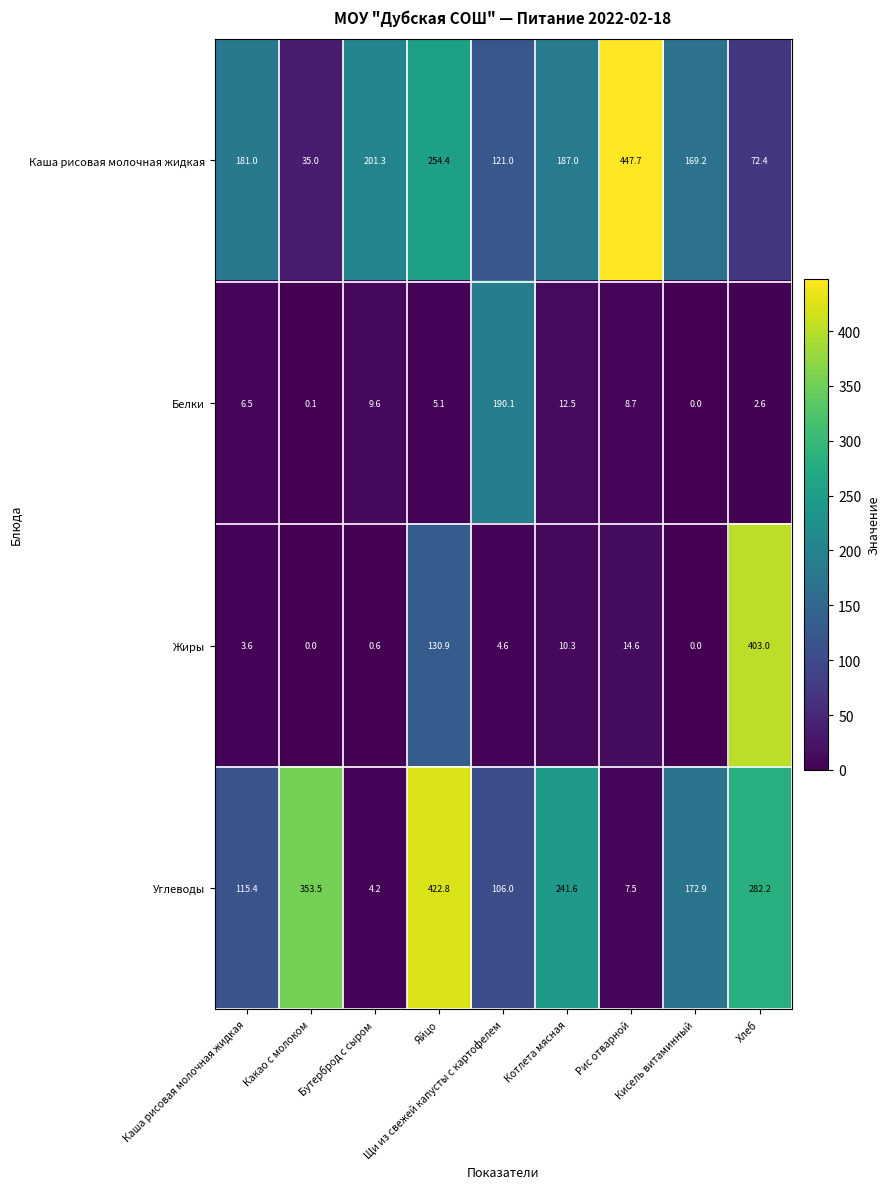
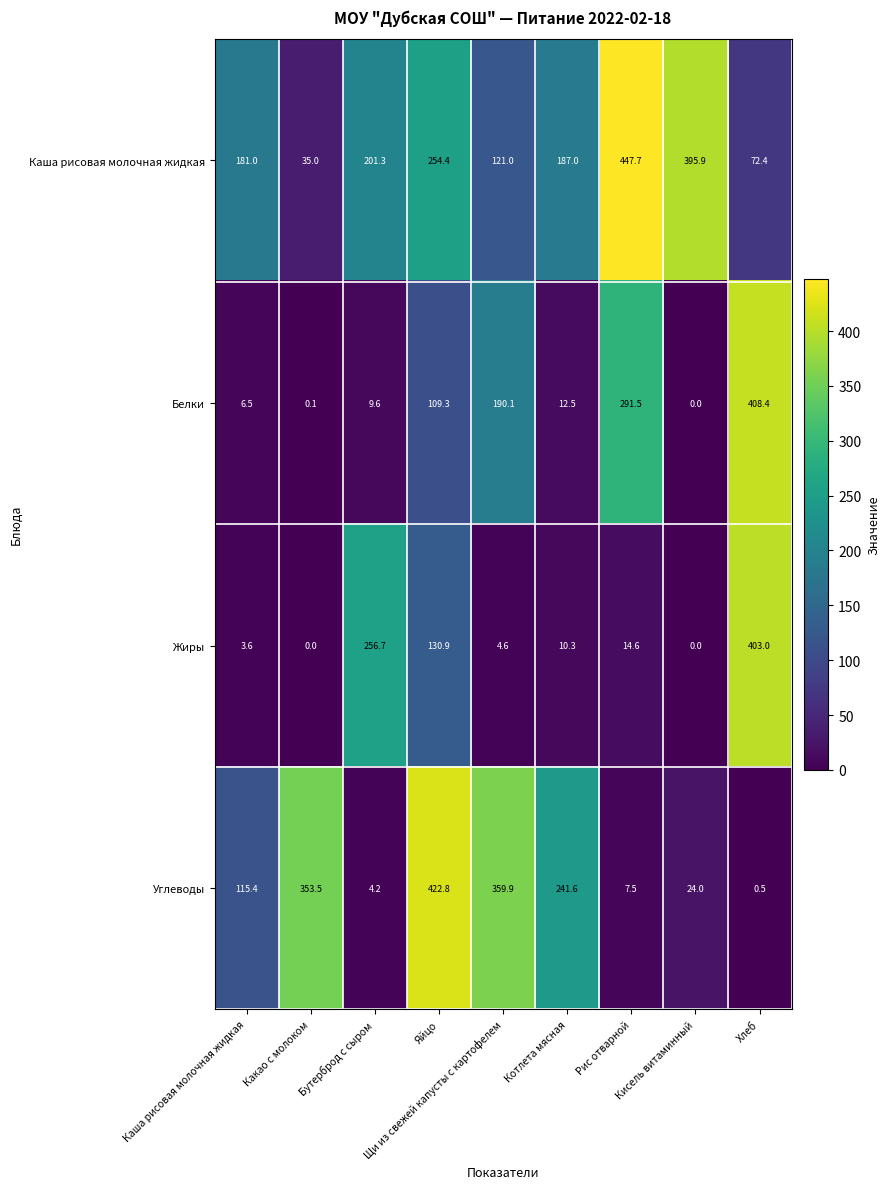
Каша рисовая молочная жидкая, Кисель витаминный: 169.2 -> 395.9
Белки, Яйцо: 5.1 -> 109.3
Белки, Рис отварной: 8.7 -> 291.5
Белки, Хлеб: 2.6 -> 408.4
Жиры, Бутерброд с сыром: 0.6 -> 256.7
Углеводы, Щи из свежей капусты с картофелем: 106.0 -> 359.9
Углеводы, Кисель витаминный: 172.9 -> 24.0
Углеводы, Хлеб: 282.2 -> 0.5
